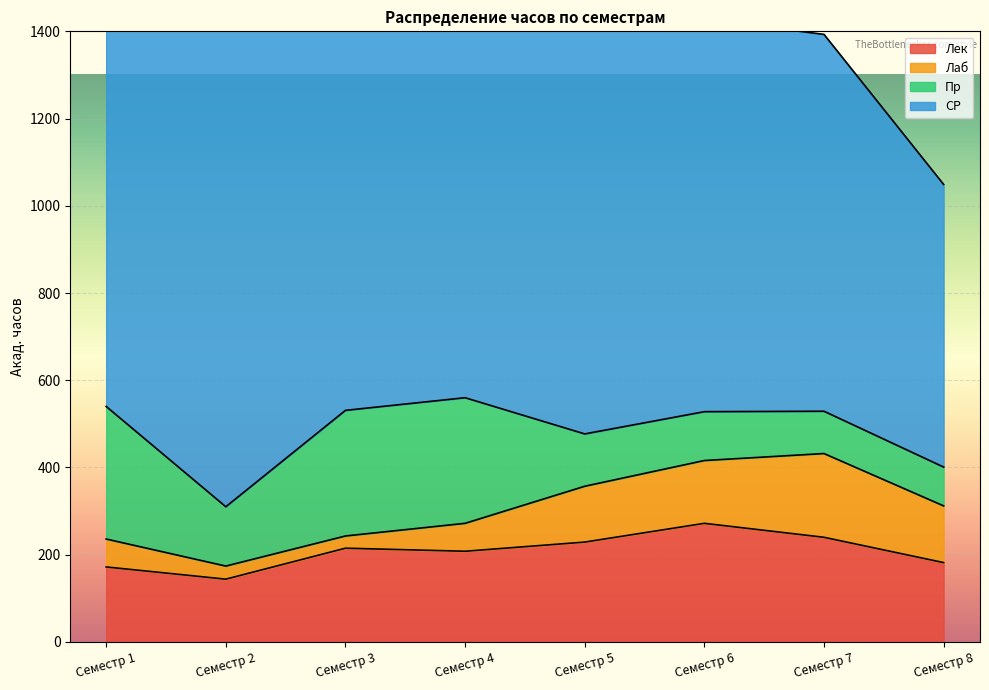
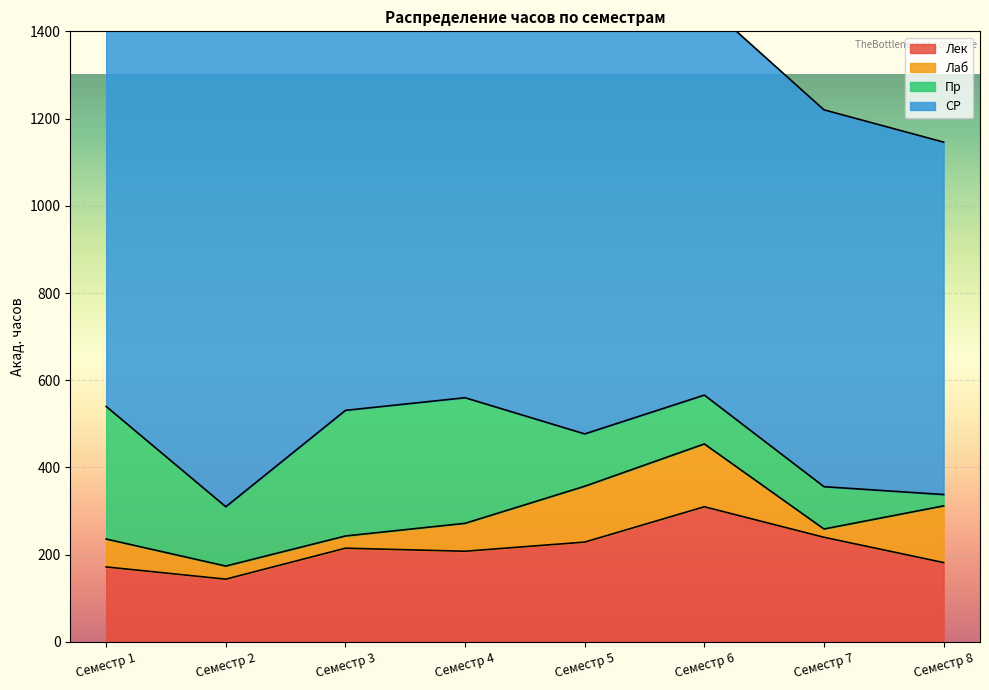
Лек, Семестр 6: 270 -> 310
Лаб, Семестр 7: 190 -> 20
Пр, Семестр 8: 90 -> 30
СР, Семестр 8: 650 -> 810
